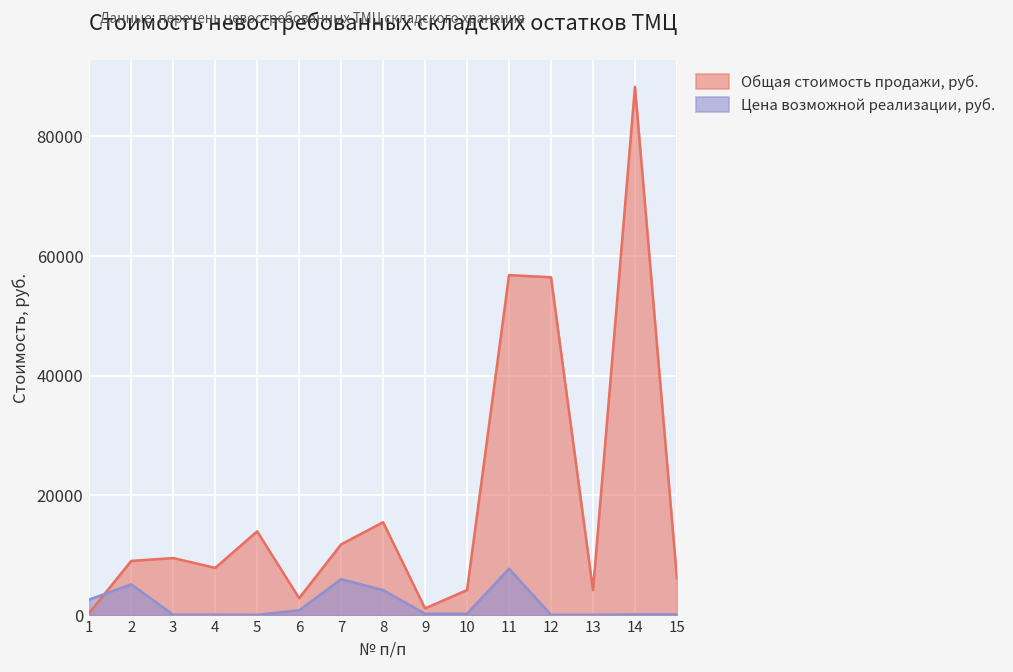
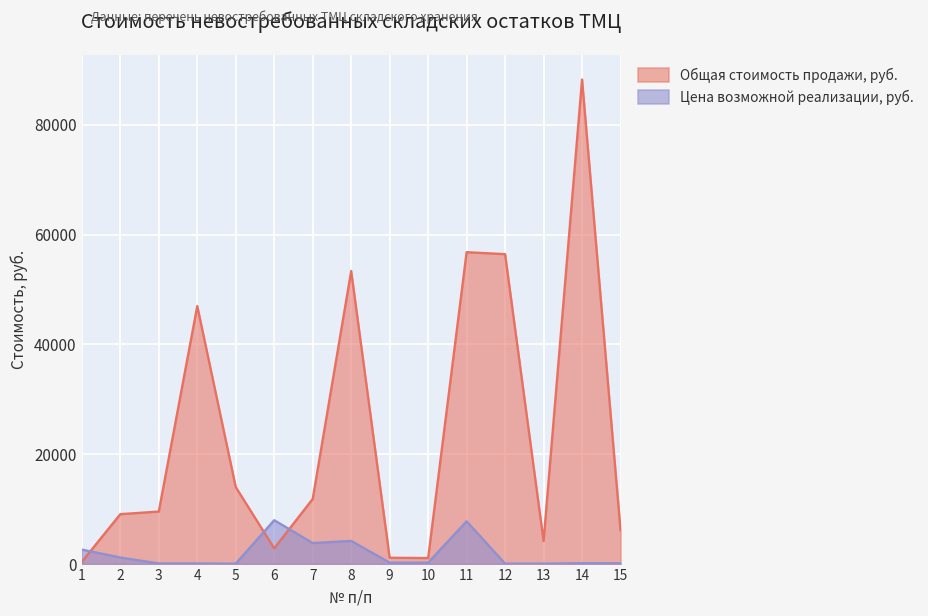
Цена возможной реализации, руб., 2: 5000 -> 1000
Общая стоимость продажи, руб., 4: 8000 -> 47000
Цена возможной реализации, руб., 6: 1000 -> 8000
Цена возможной реализации, руб., 7: 6000 -> 4000
Общая стоимость продажи, руб., 8: 16000 -> 53000
Общая стоимость продажи, руб., 10: 4000 -> 1000
